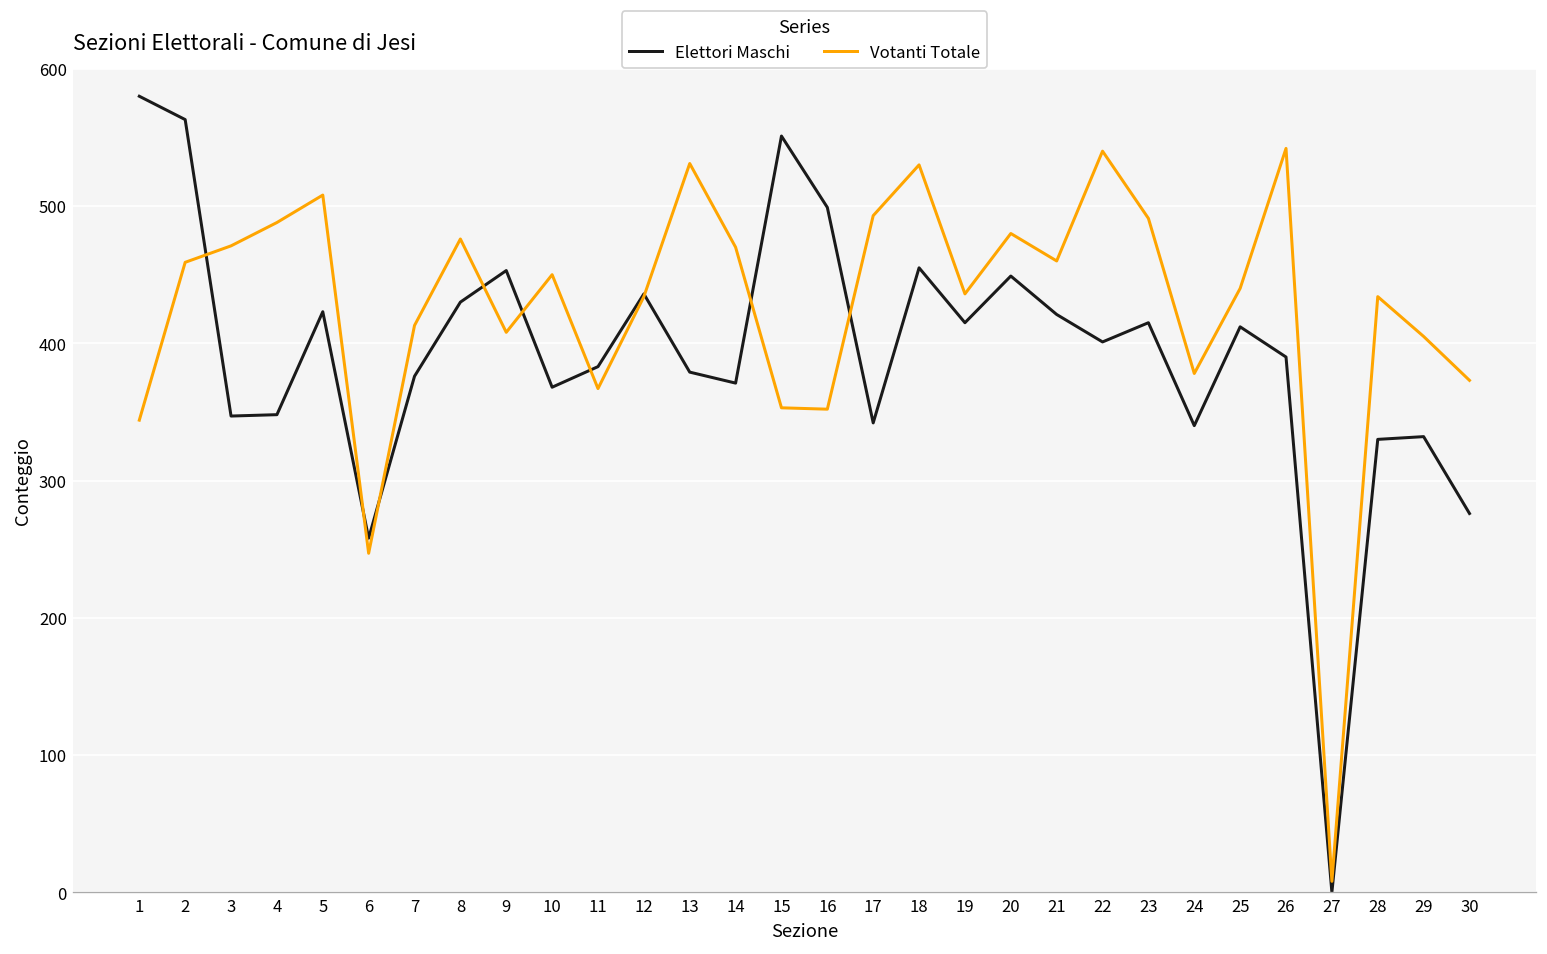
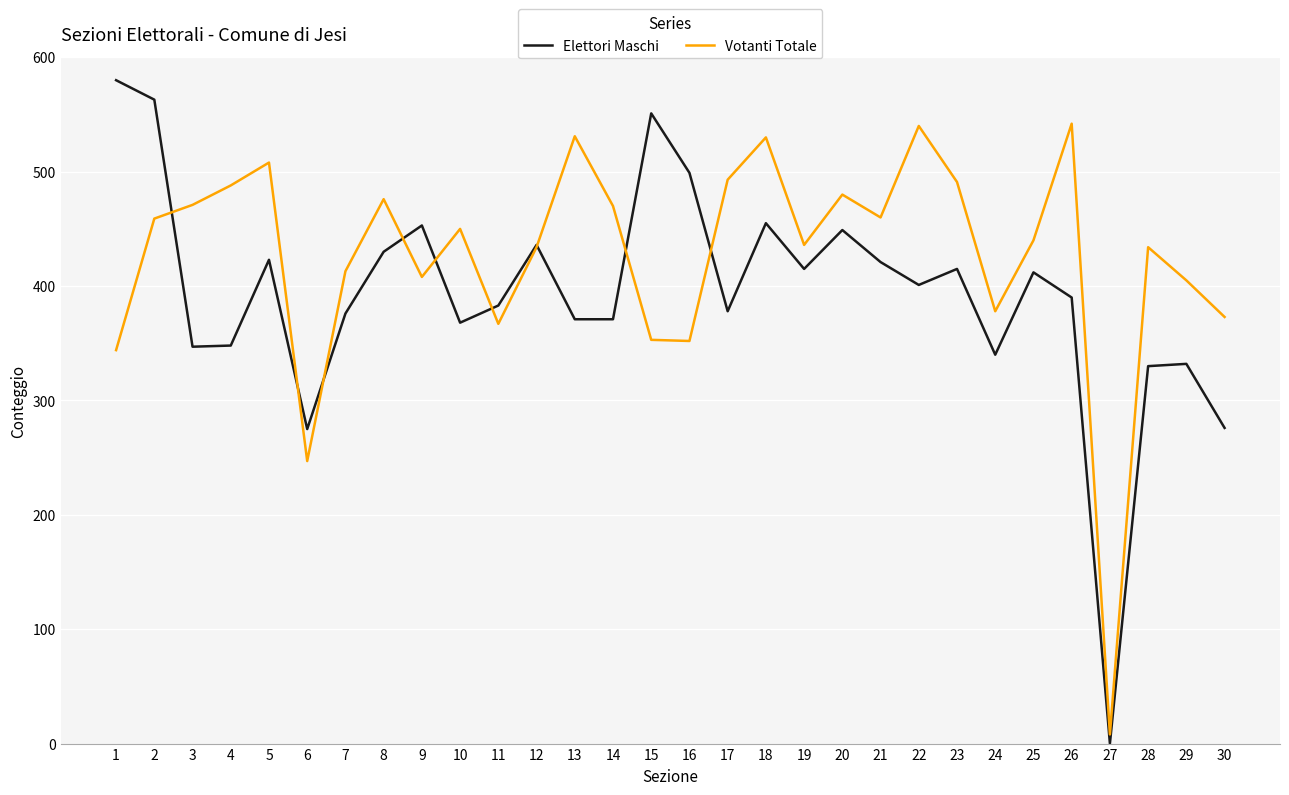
Elettori Maschi, 6: 258 -> 275
Elettori Maschi, 13: 379 -> 371
Elettori Maschi, 17: 342 -> 378
